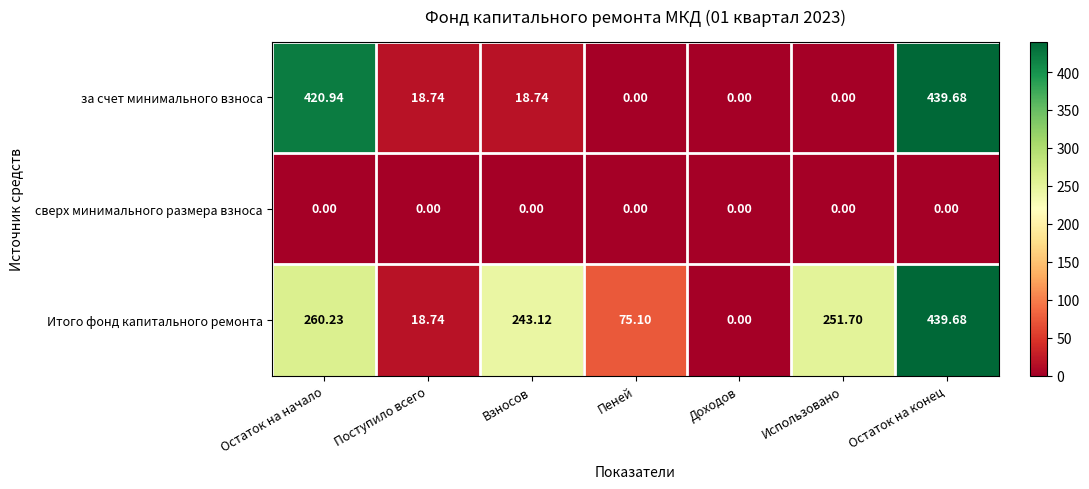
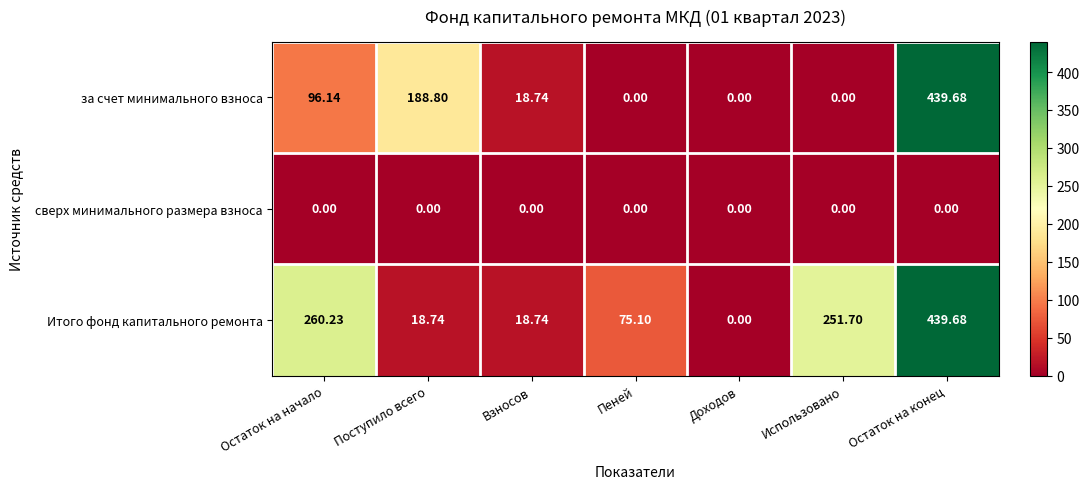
за счет минимального взноса, Остаток на начало: 420.94 -> 96.14
за счет минимального взноса, Поступило всего: 18.74 -> 188.80
Итого фонд капитального ремонта, Взносов: 243.12 -> 18.74
